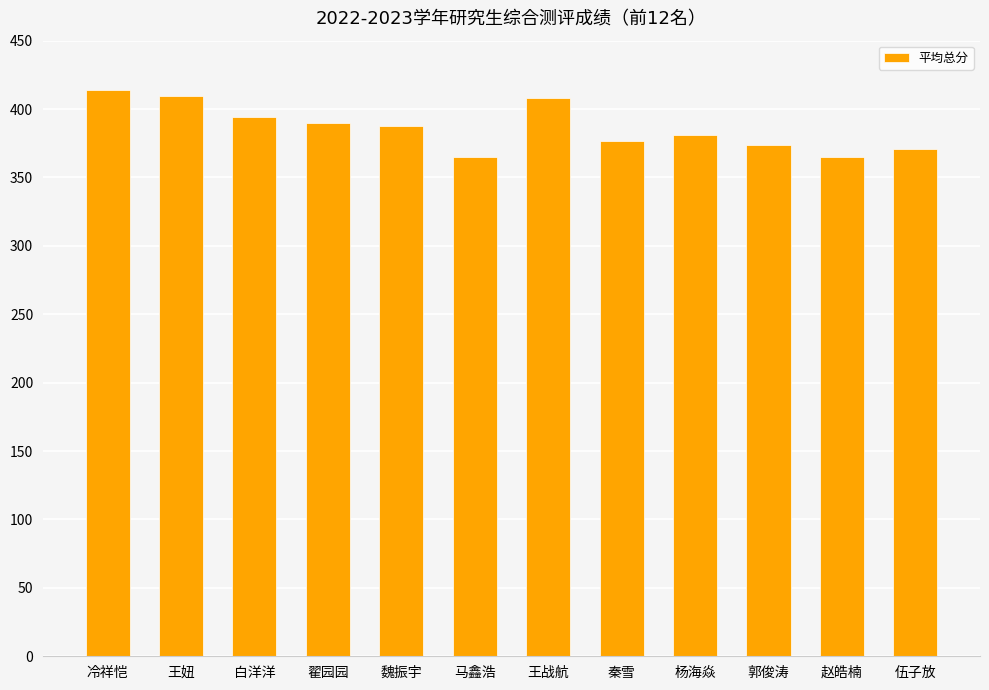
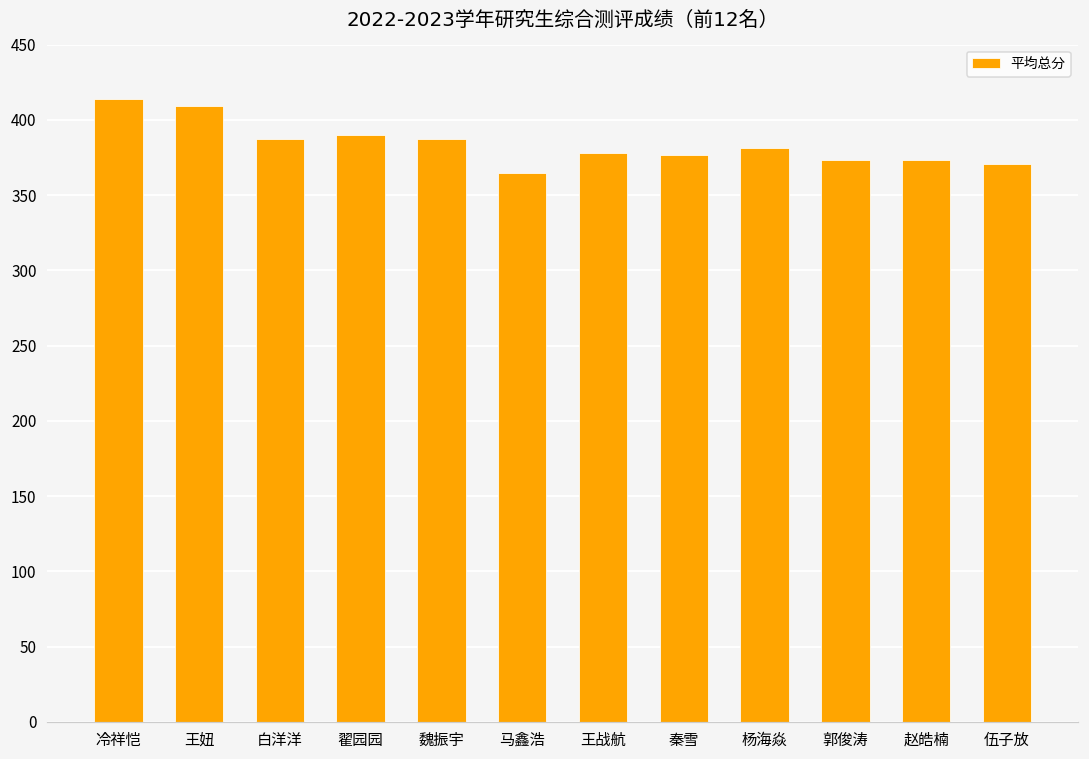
白洋洋: 394 -> 387
王战航: 408 -> 378
赵皓楠: 365 -> 373
